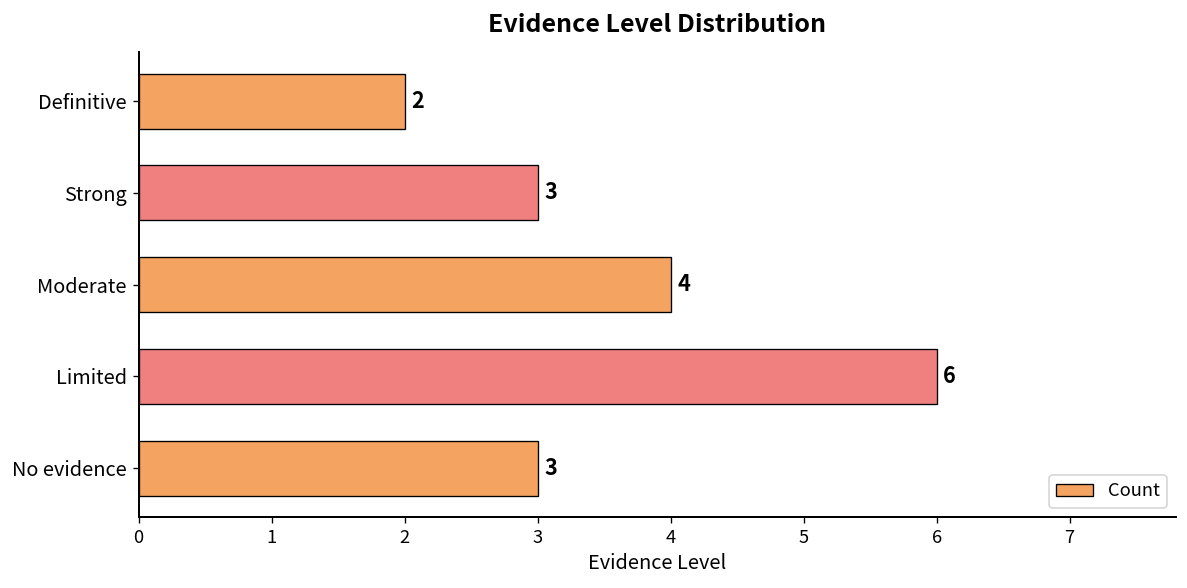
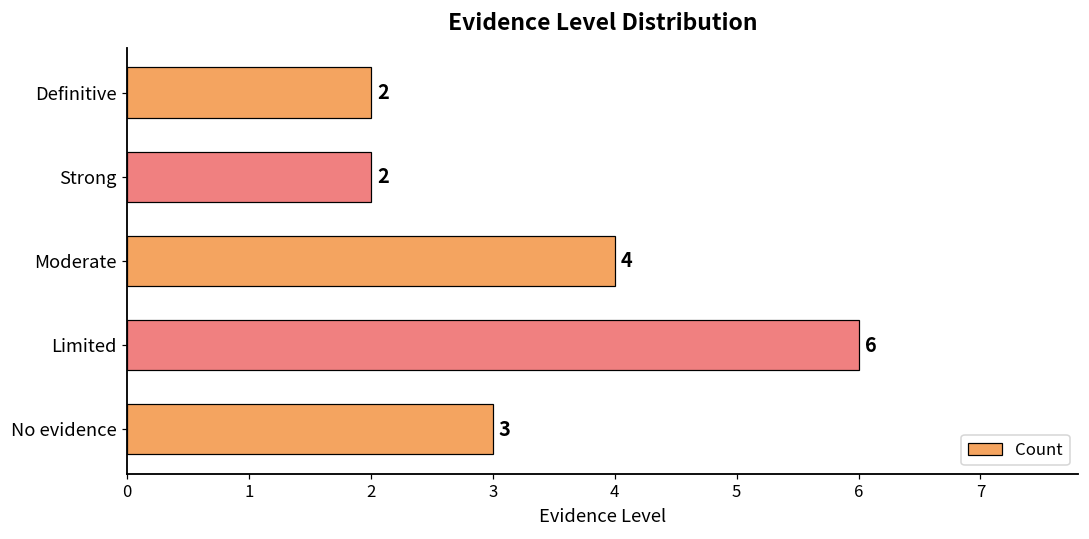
Strong: 3 -> 2
